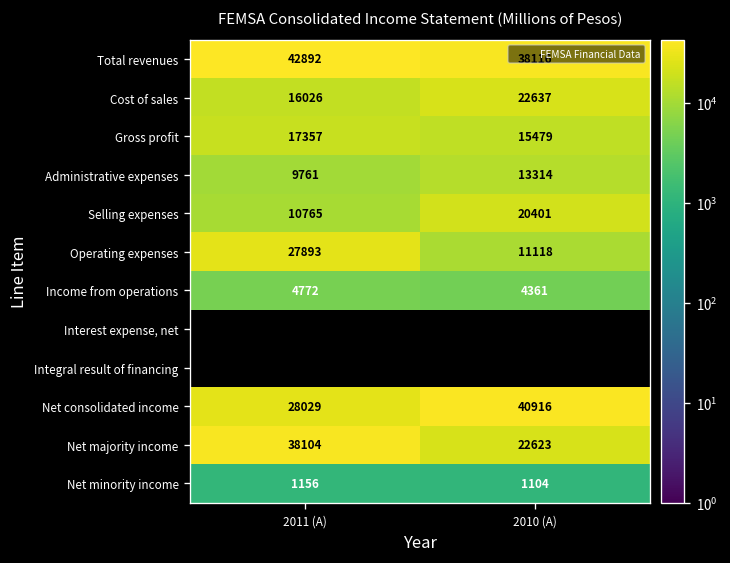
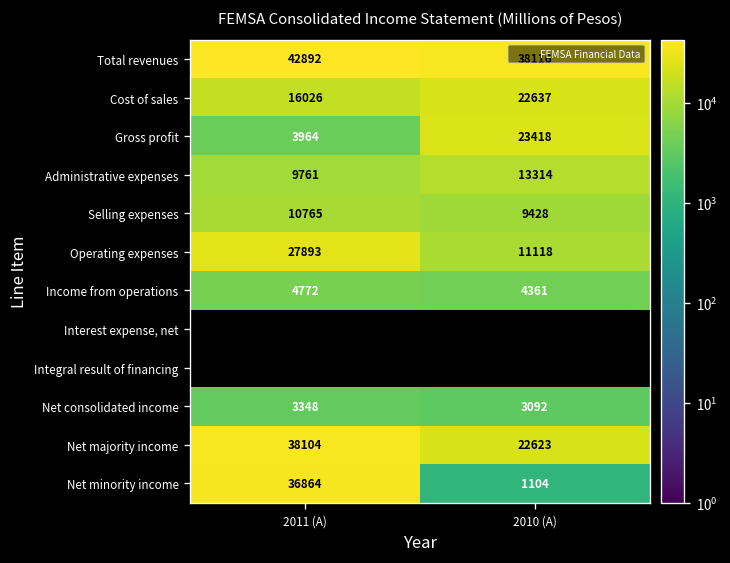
Gross profit, 2011 (A): 17357 -> 3964
Gross profit, 2010 (A): 15479 -> 23418
Selling expenses, 2010 (A): 20401 -> 9428
Net consolidated income, 2011 (A): 28029 -> 3348
Net consolidated income, 2010 (A): 40916 -> 3092
Net minority income, 2011 (A): 1156 -> 36864
